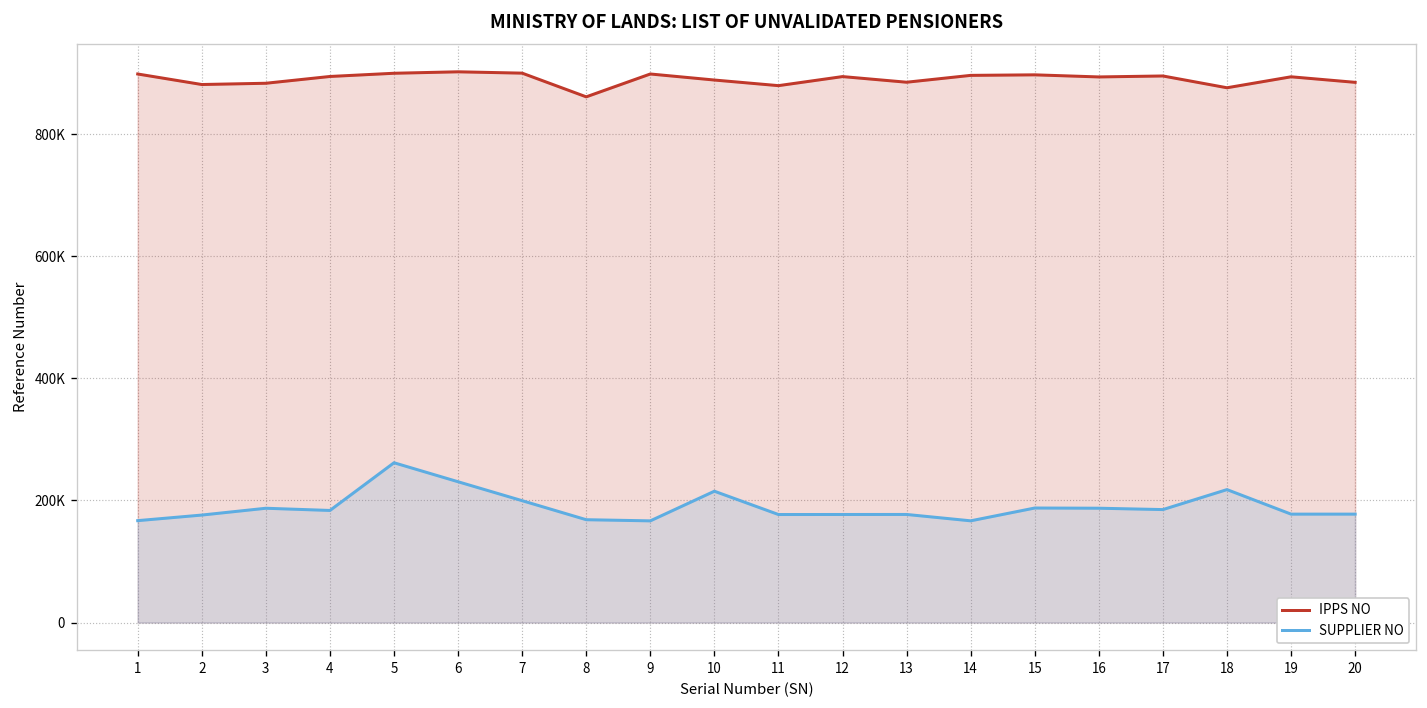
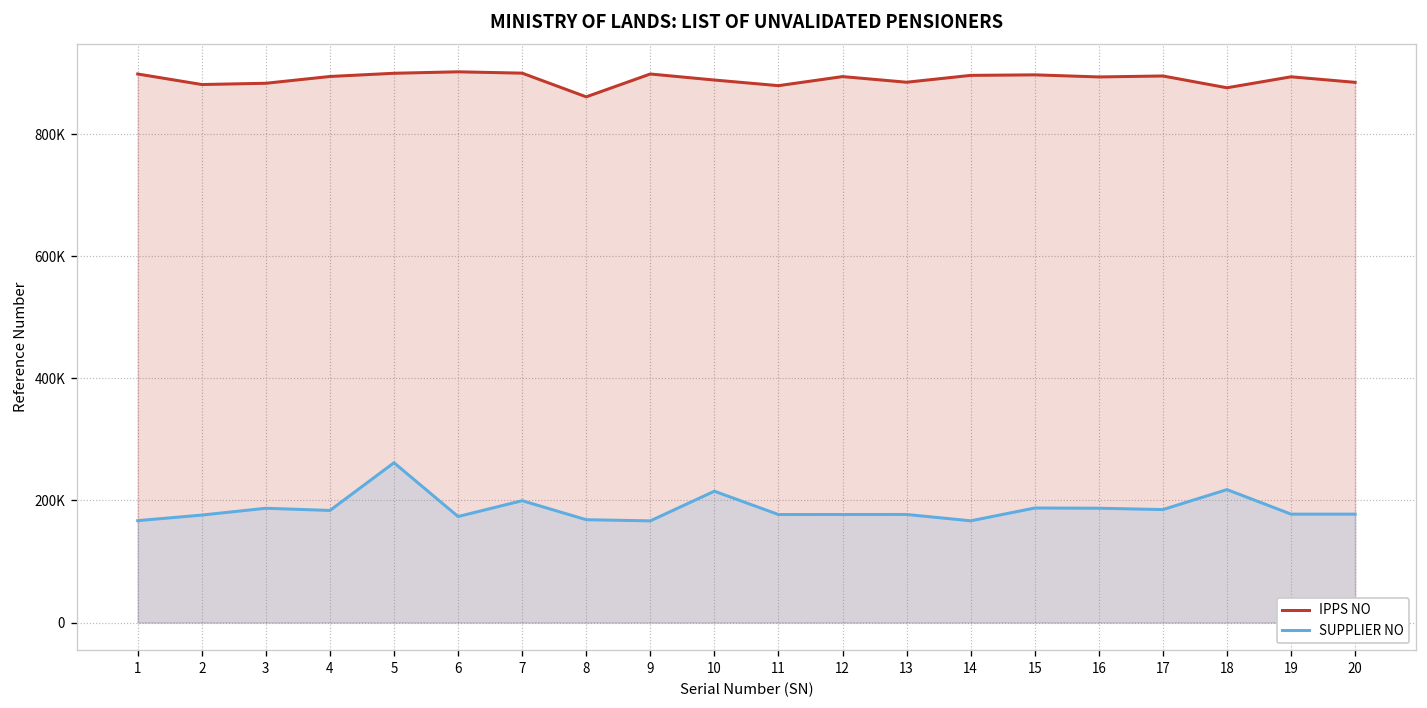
SUPPLIER NO, 6: 230000 -> 170000
